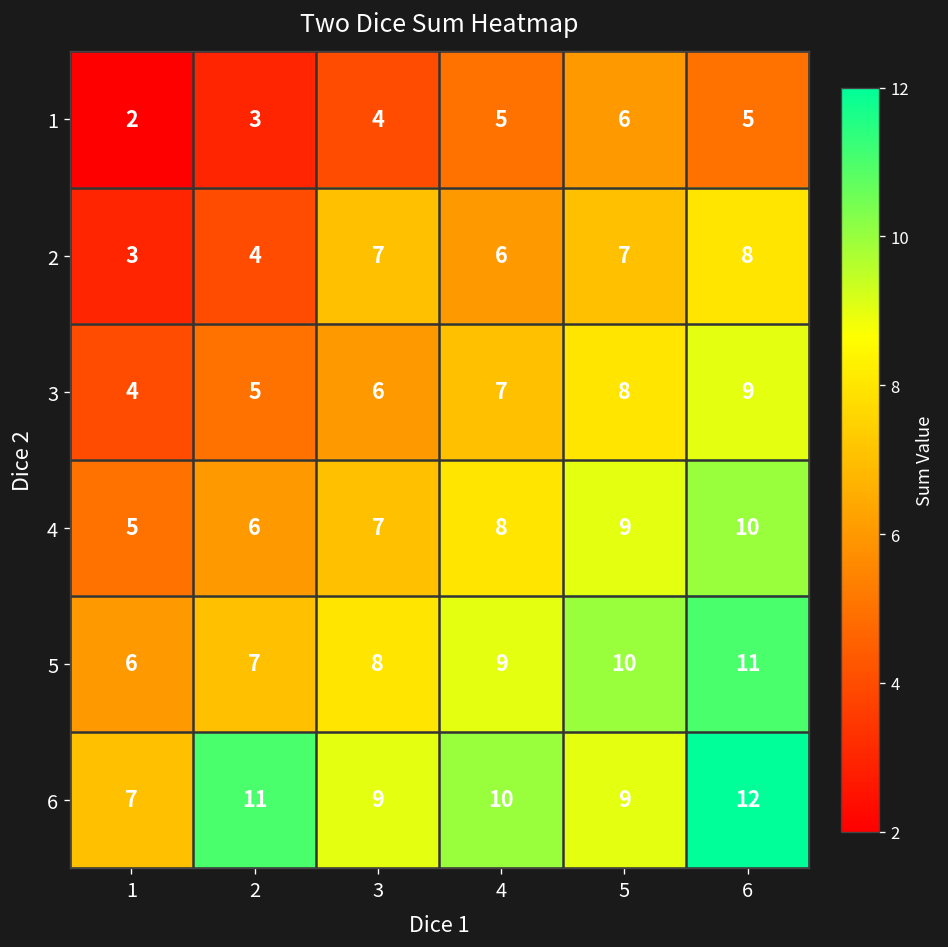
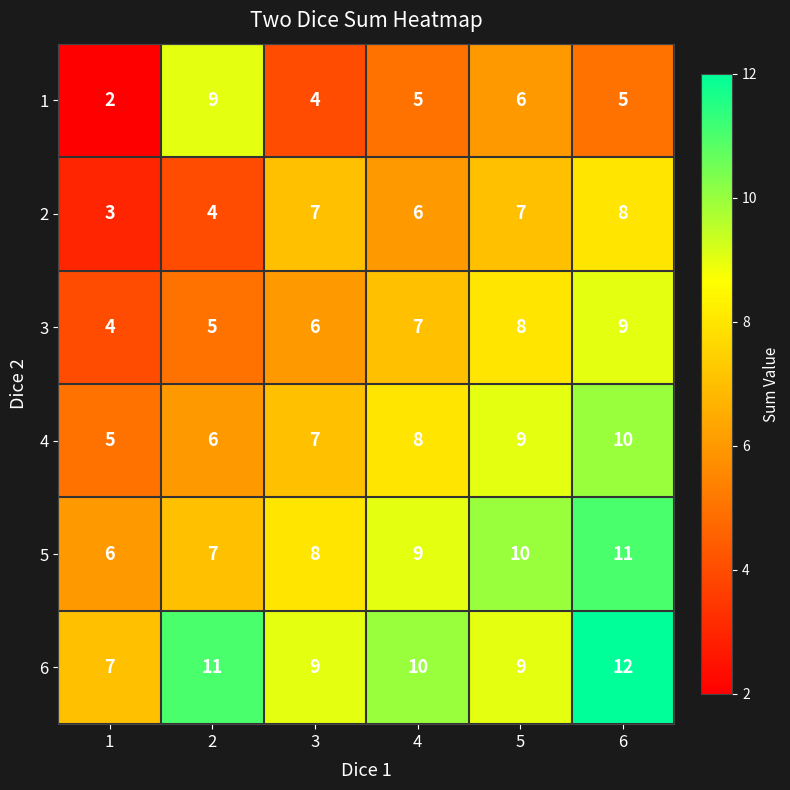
1, 2: 3 -> 9
